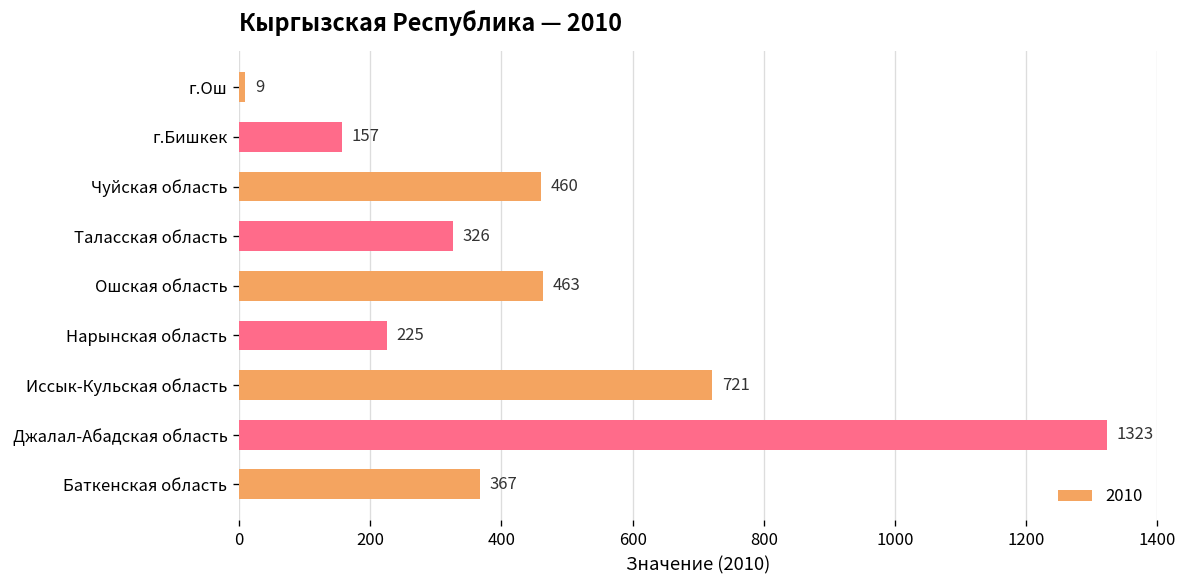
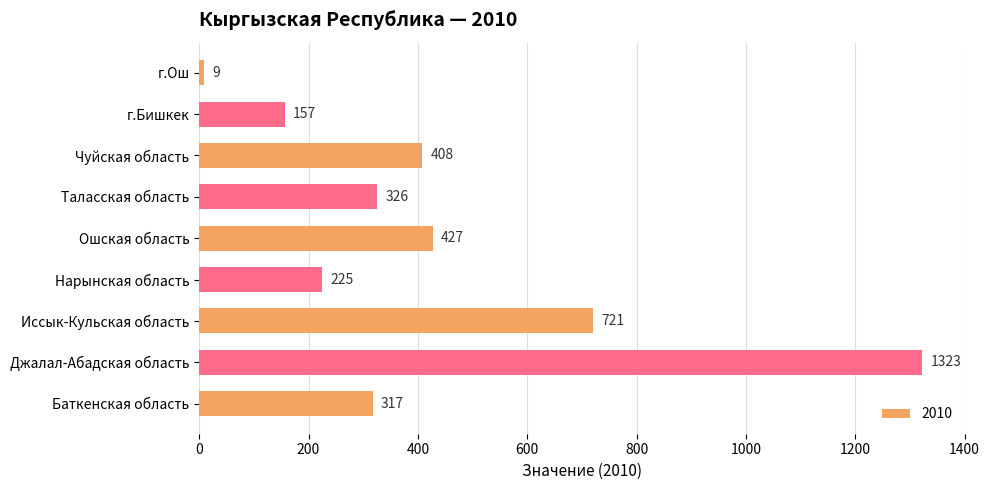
Чуйская область: 460 -> 408
Ошская область: 463 -> 427
Баткенская область: 367 -> 317
